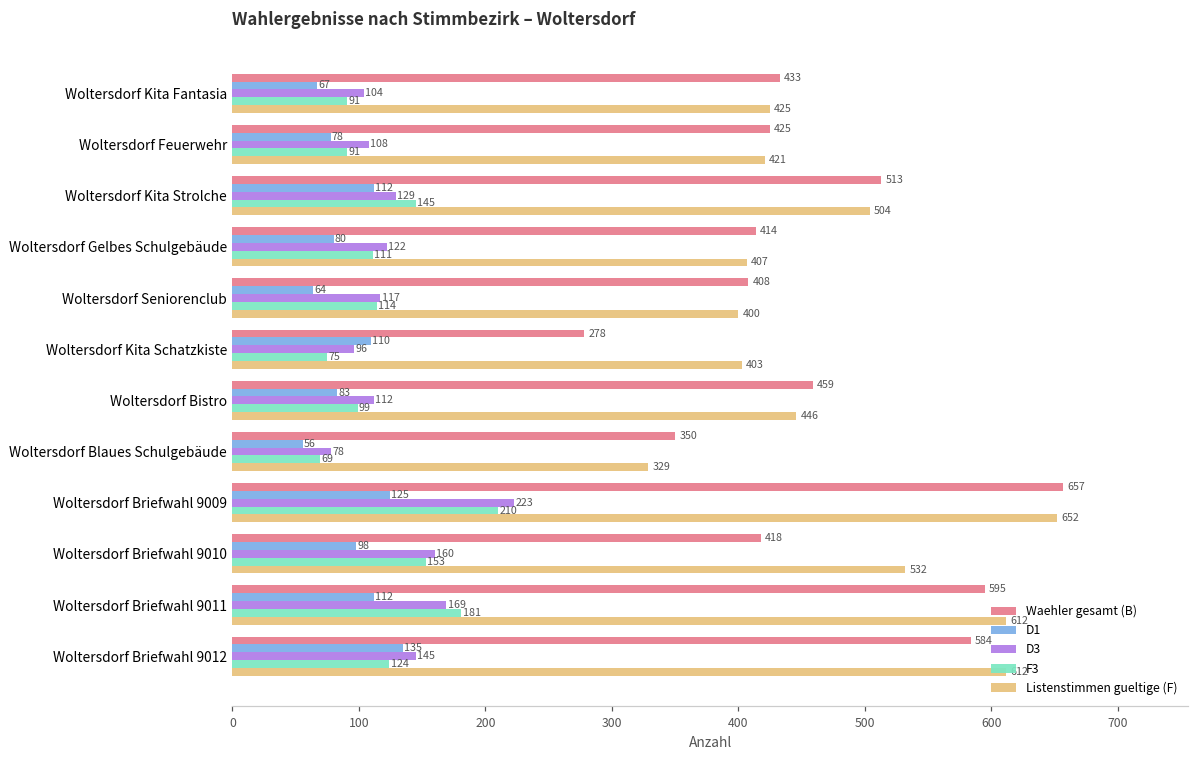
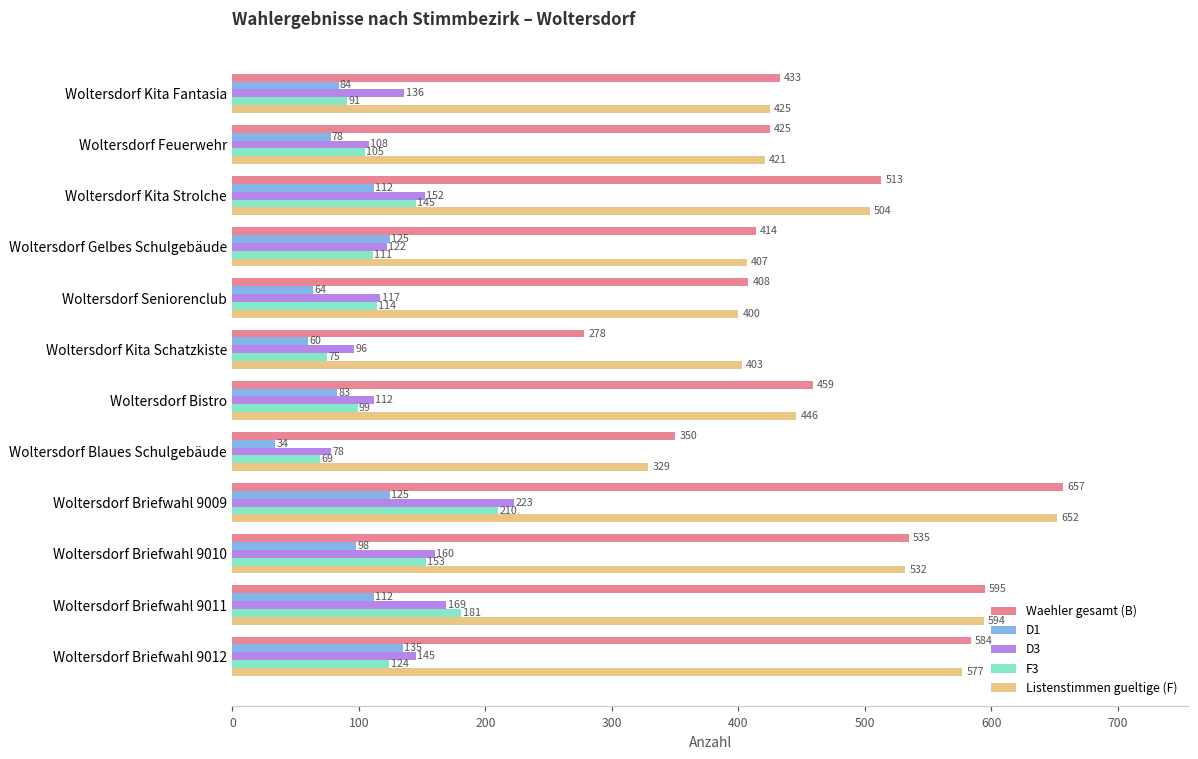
D1, Woltersdorf Kita Fantasia: 67 -> 84
D3, Woltersdorf Kita Fantasia: 104 -> 136
F3, Woltersdorf Feuerwehr: 91 -> 105
D3, Woltersdorf Kita Strolche: 129 -> 152
D1, Woltersdorf Gelbes Schulgebäude: 80 -> 125
D1, Woltersdorf Kita Schatzkiste: 110 -> 60
D1, Woltersdorf Blaues Schulgebäude: 56 -> 34
Waehler gesamt (B), Woltersdorf Briefwahl 9010: 418 -> 535
Listenstimmen gueltige (F), Woltersdorf Briefwahl 9011: 612 -> 594
Listenstimmen gueltige (F), Woltersdorf Briefwahl 9012: 612 -> 577
